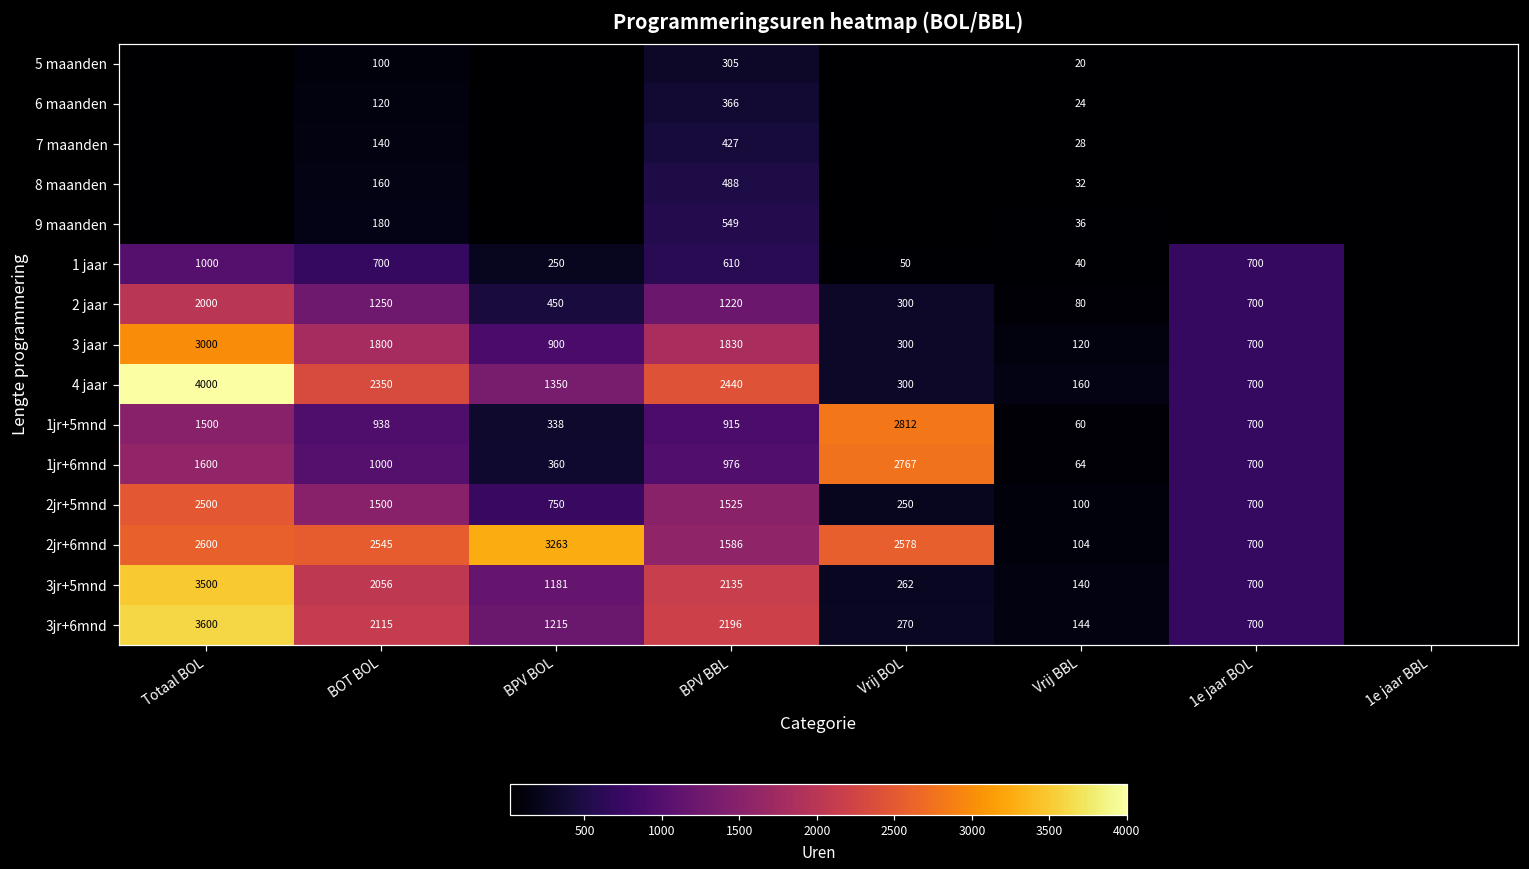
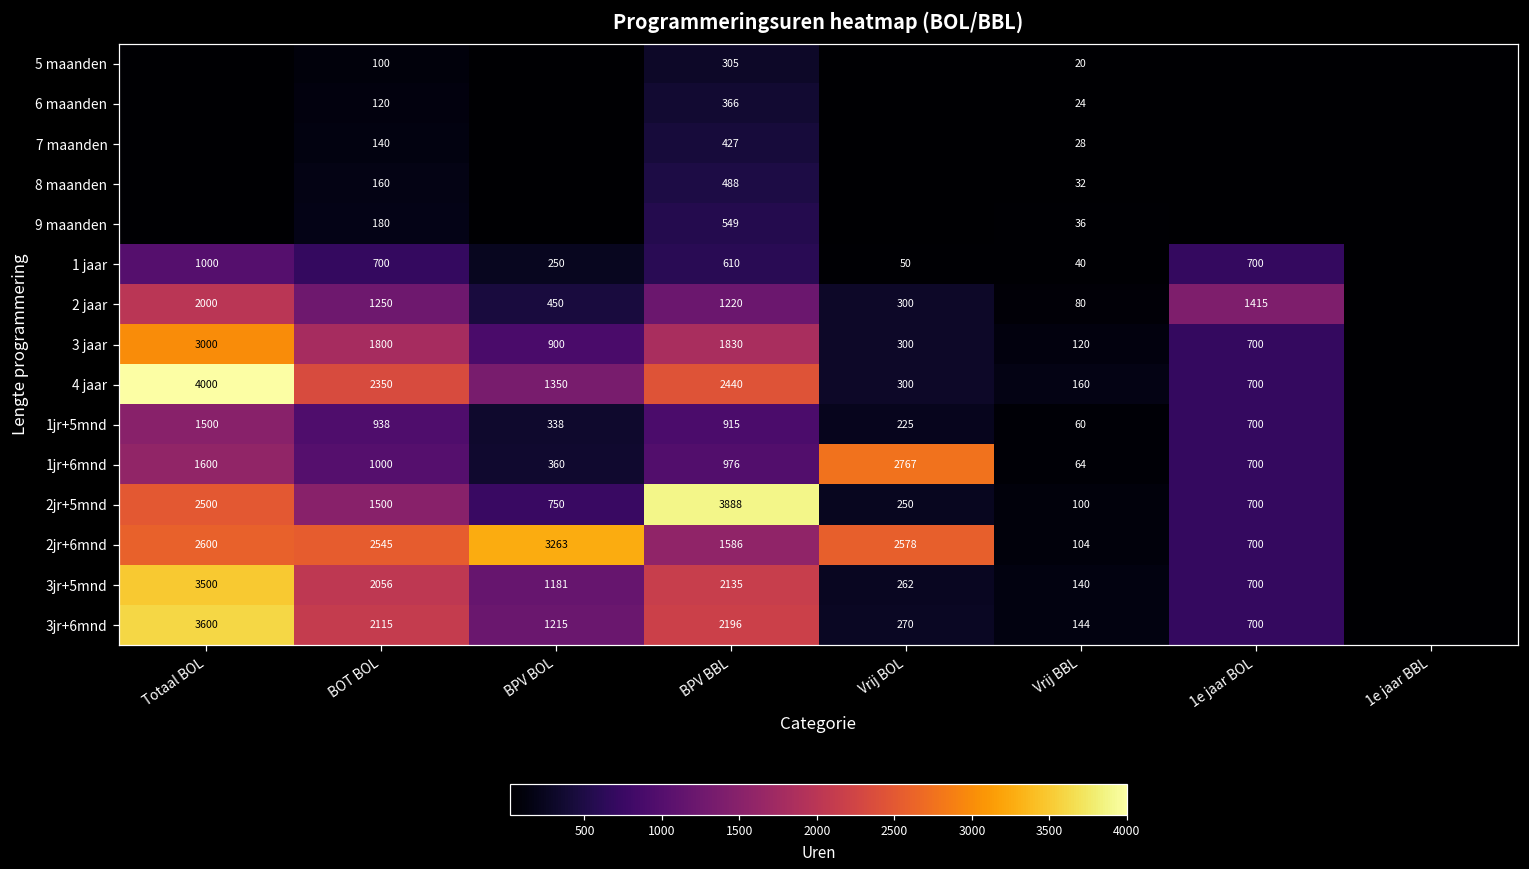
2 jaar, 1e jaar BOL: 700 -> 1415
1jr+5mnd, Vrij BOL: 2812 -> 225
2jr+5mnd, BPV BBL: 1525 -> 3888
